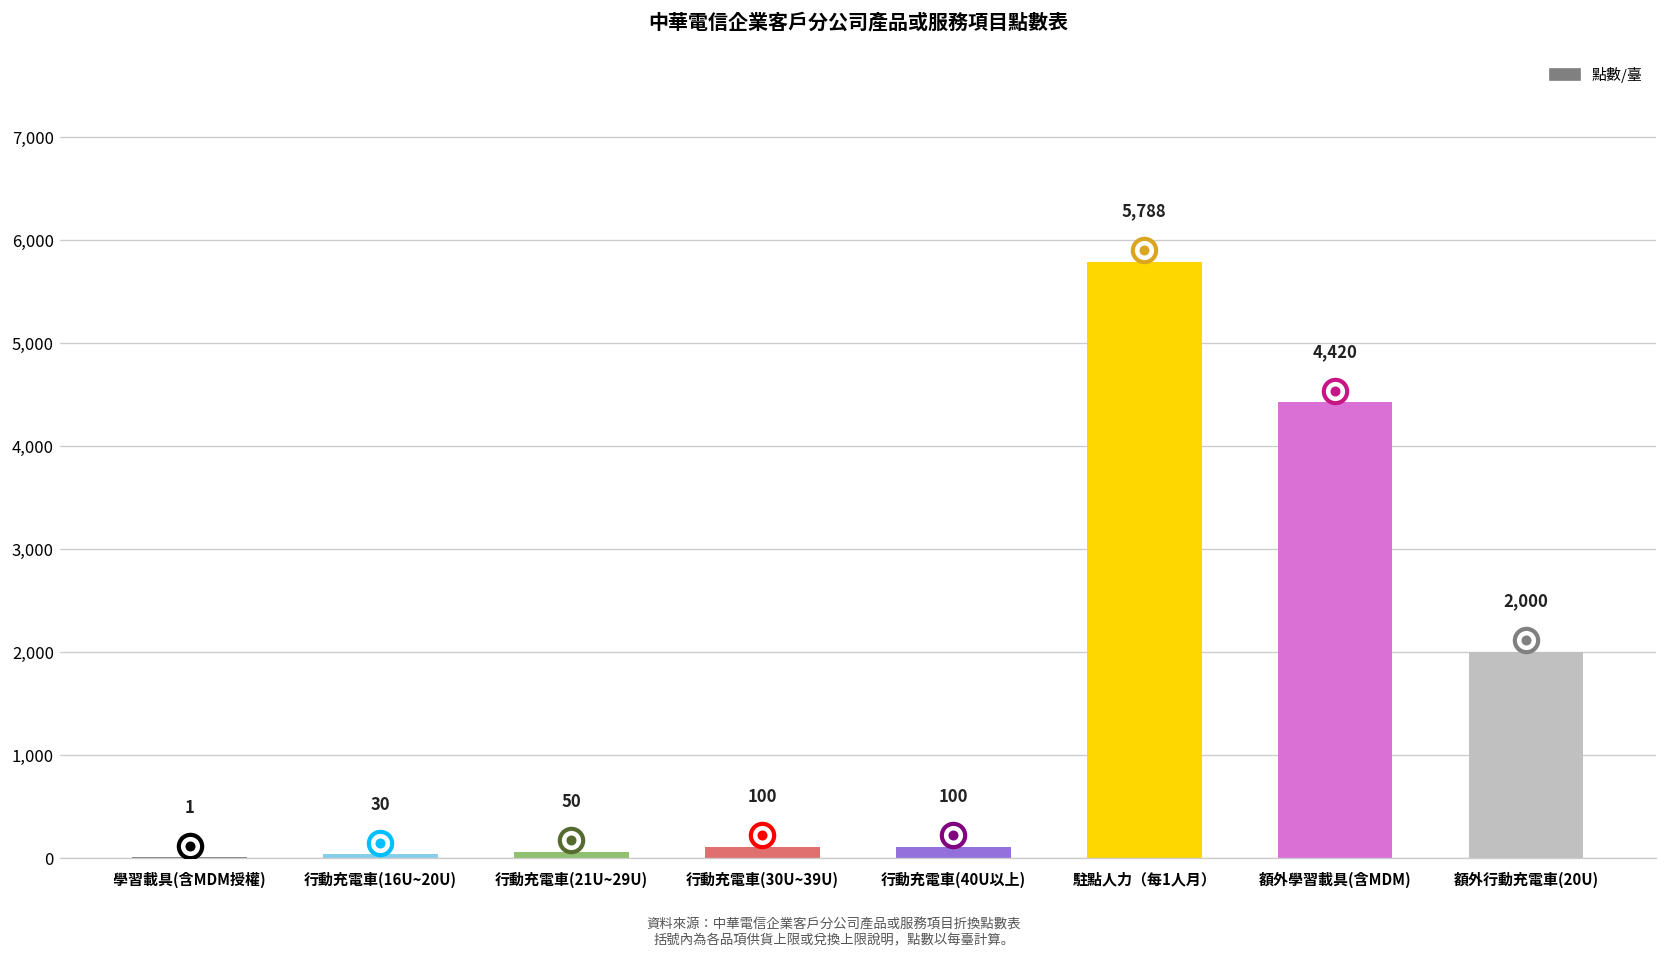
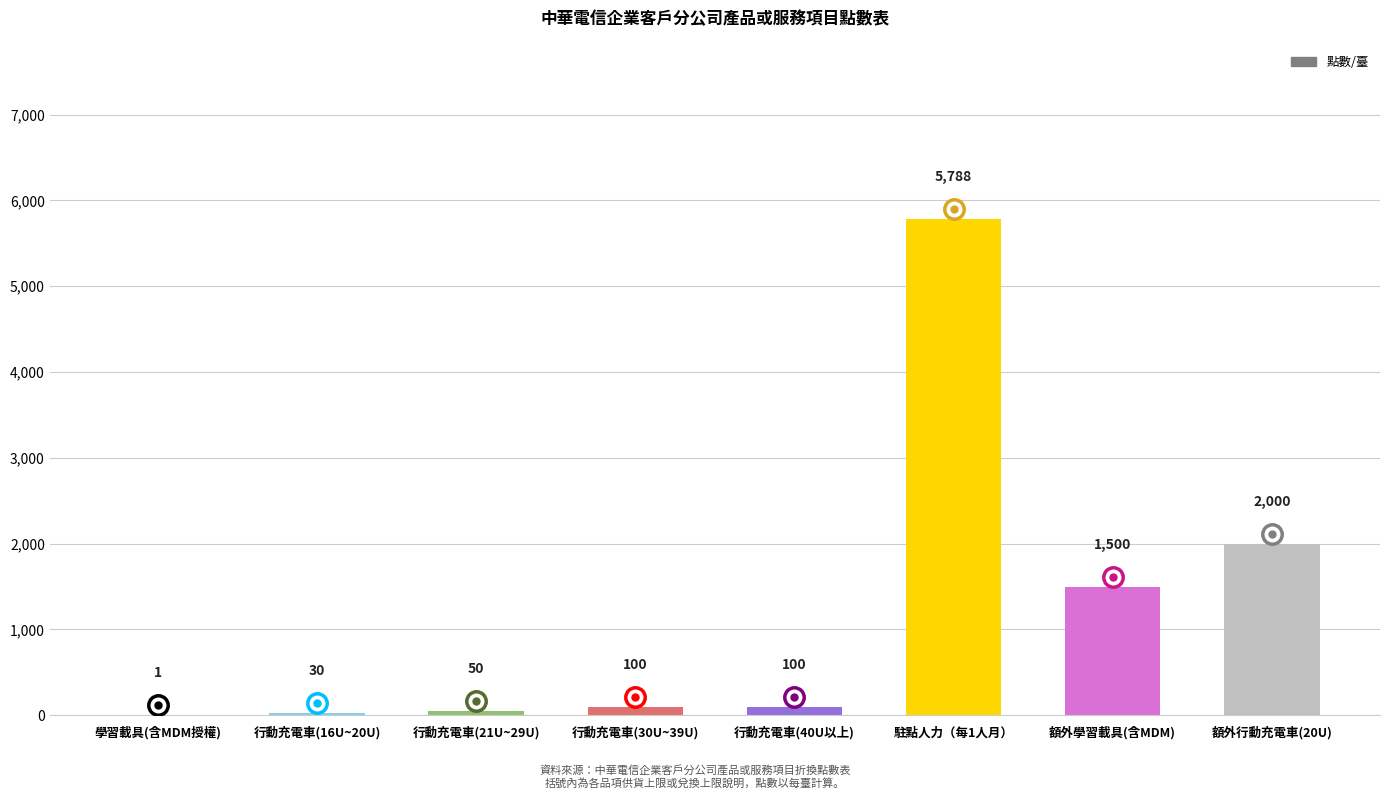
點數/臺, 額外學習載具(含MDM): 4,420 -> 1,500
